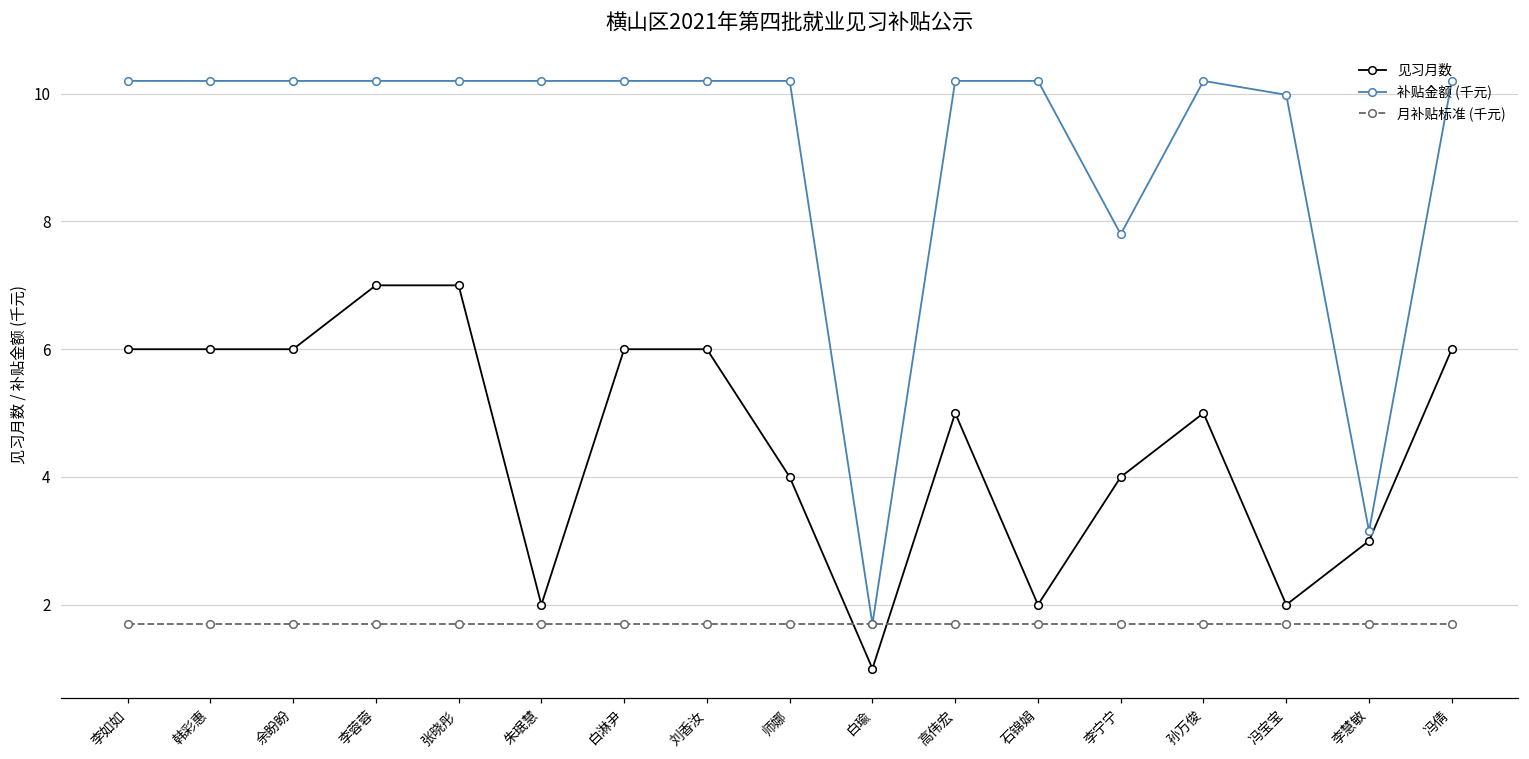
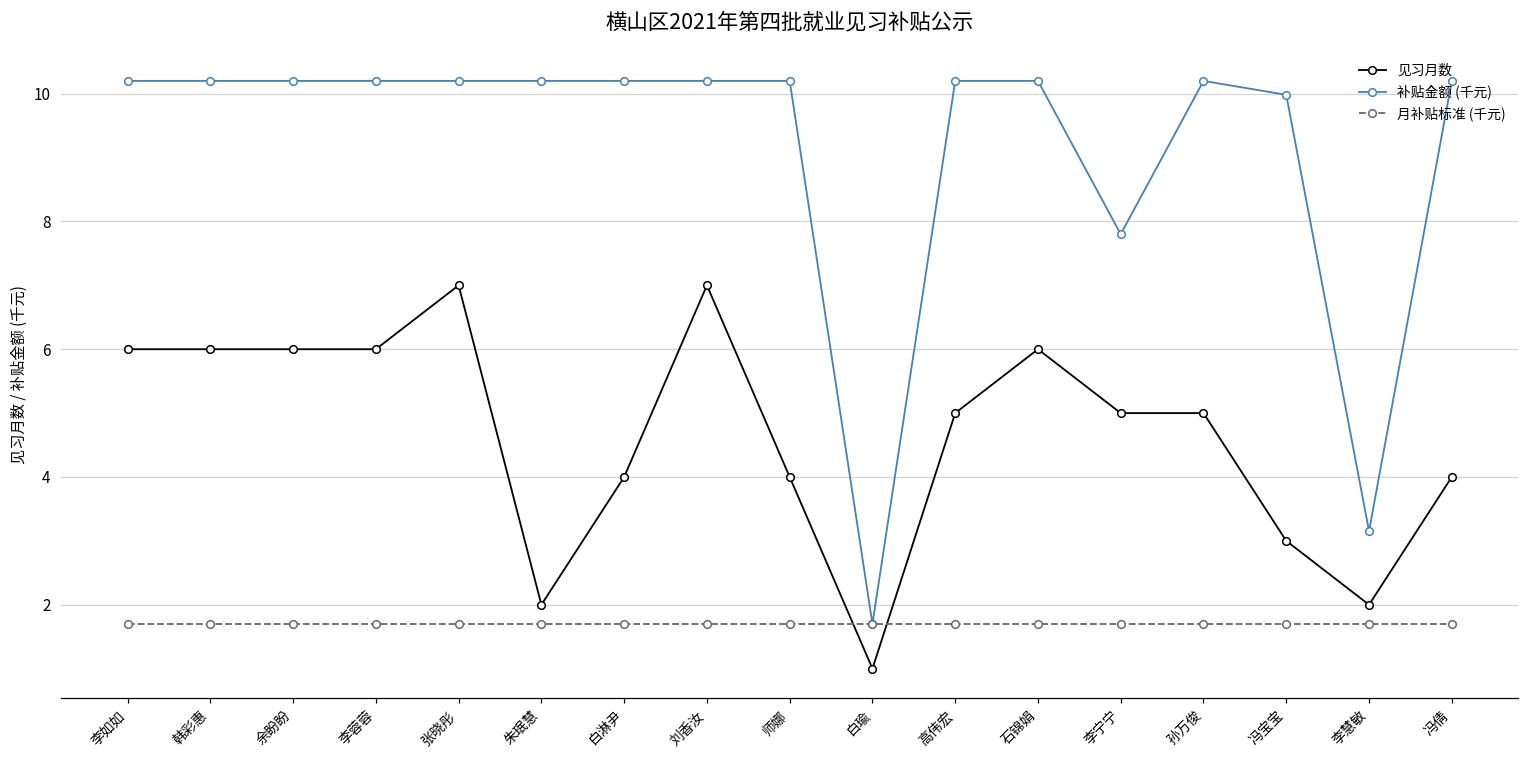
见习月数, 李蓉蓉: 7 -> 6
见习月数, 白淋尹: 6 -> 4
见习月数, 刘香汝: 6 -> 7
见习月数, 石锦娟: 2 -> 6
见习月数, 李宁宁: 4 -> 5
见习月数, 冯宝宝: 2 -> 3
见习月数, 李慧敏: 3 -> 2
见习月数, 冯倩: 6 -> 4
